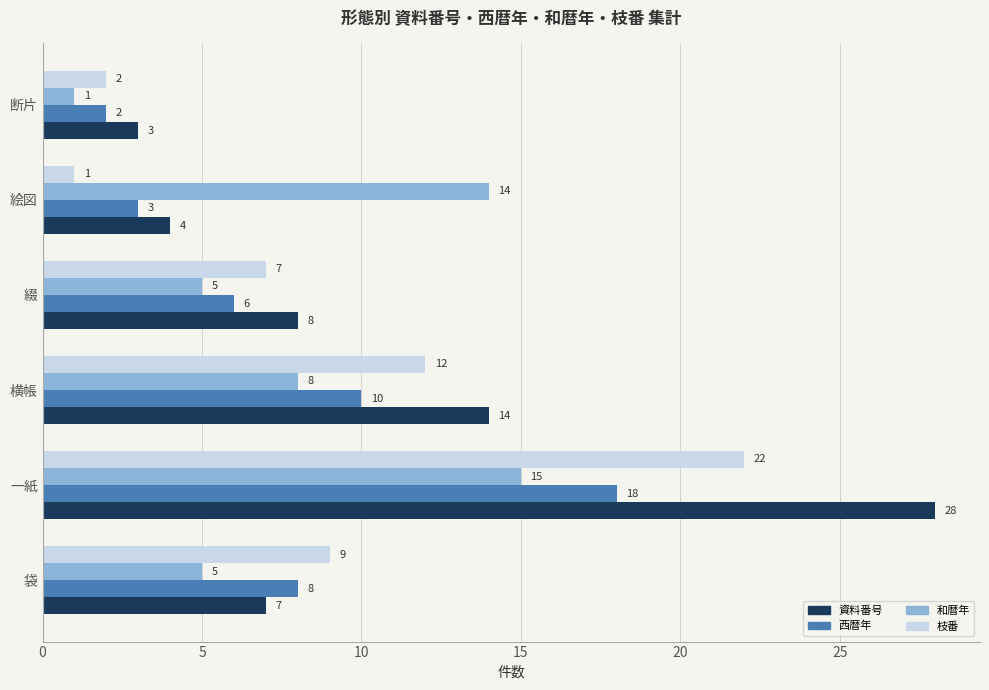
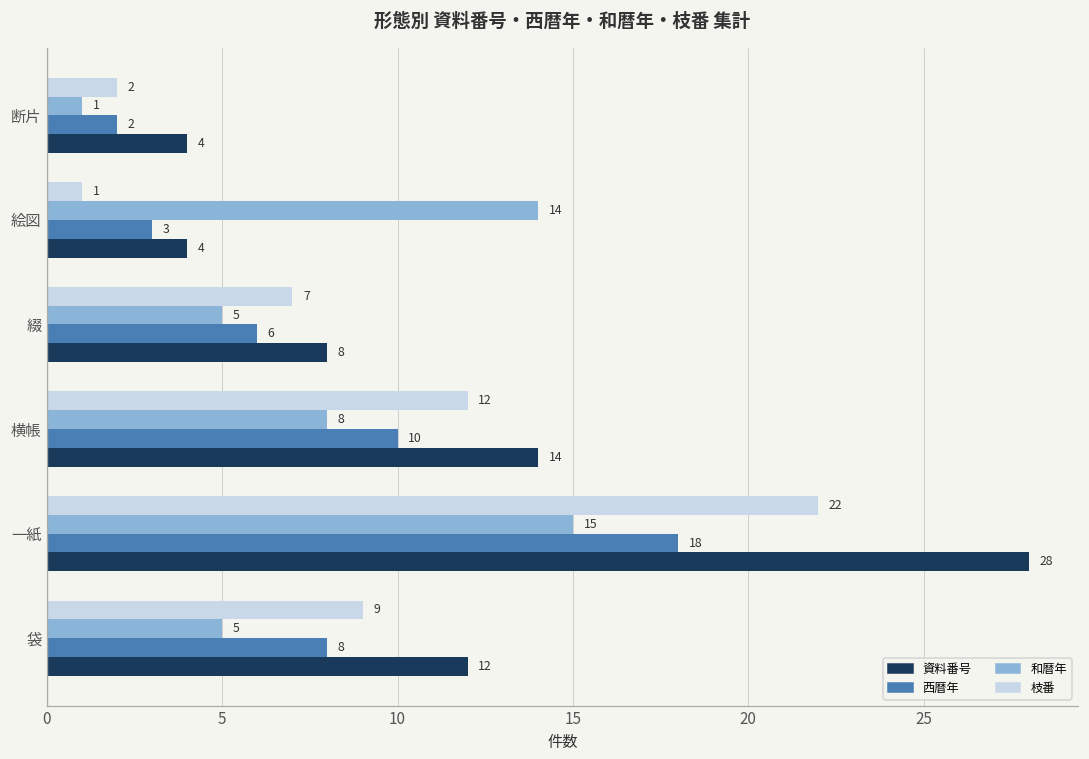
資料番号, 断片: 3 -> 4
資料番号, 袋: 7 -> 12
